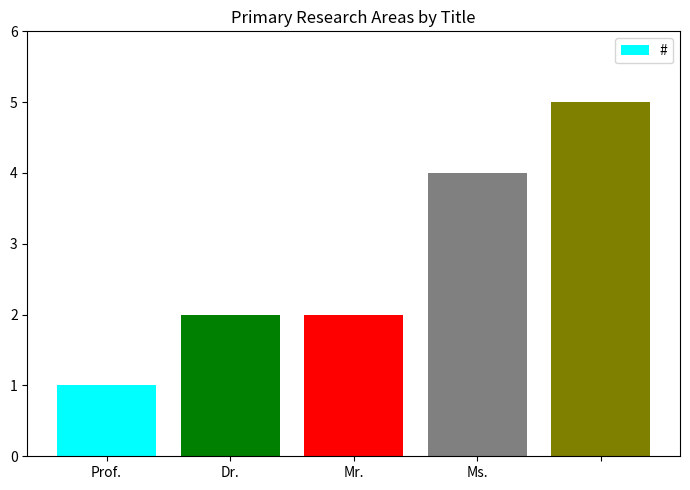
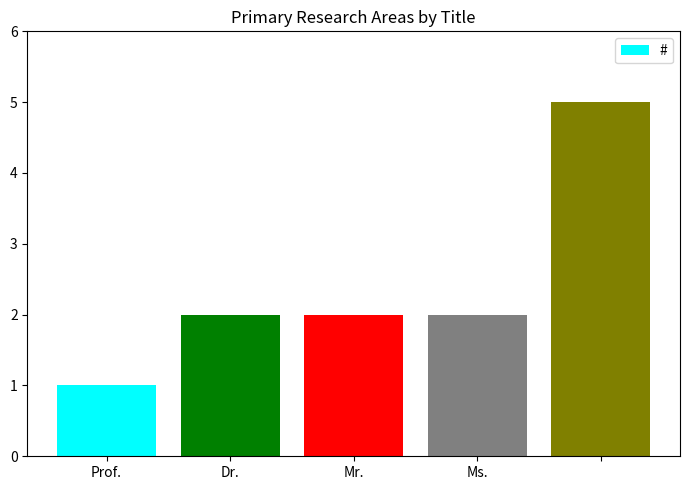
Ms.: 4 -> 2
